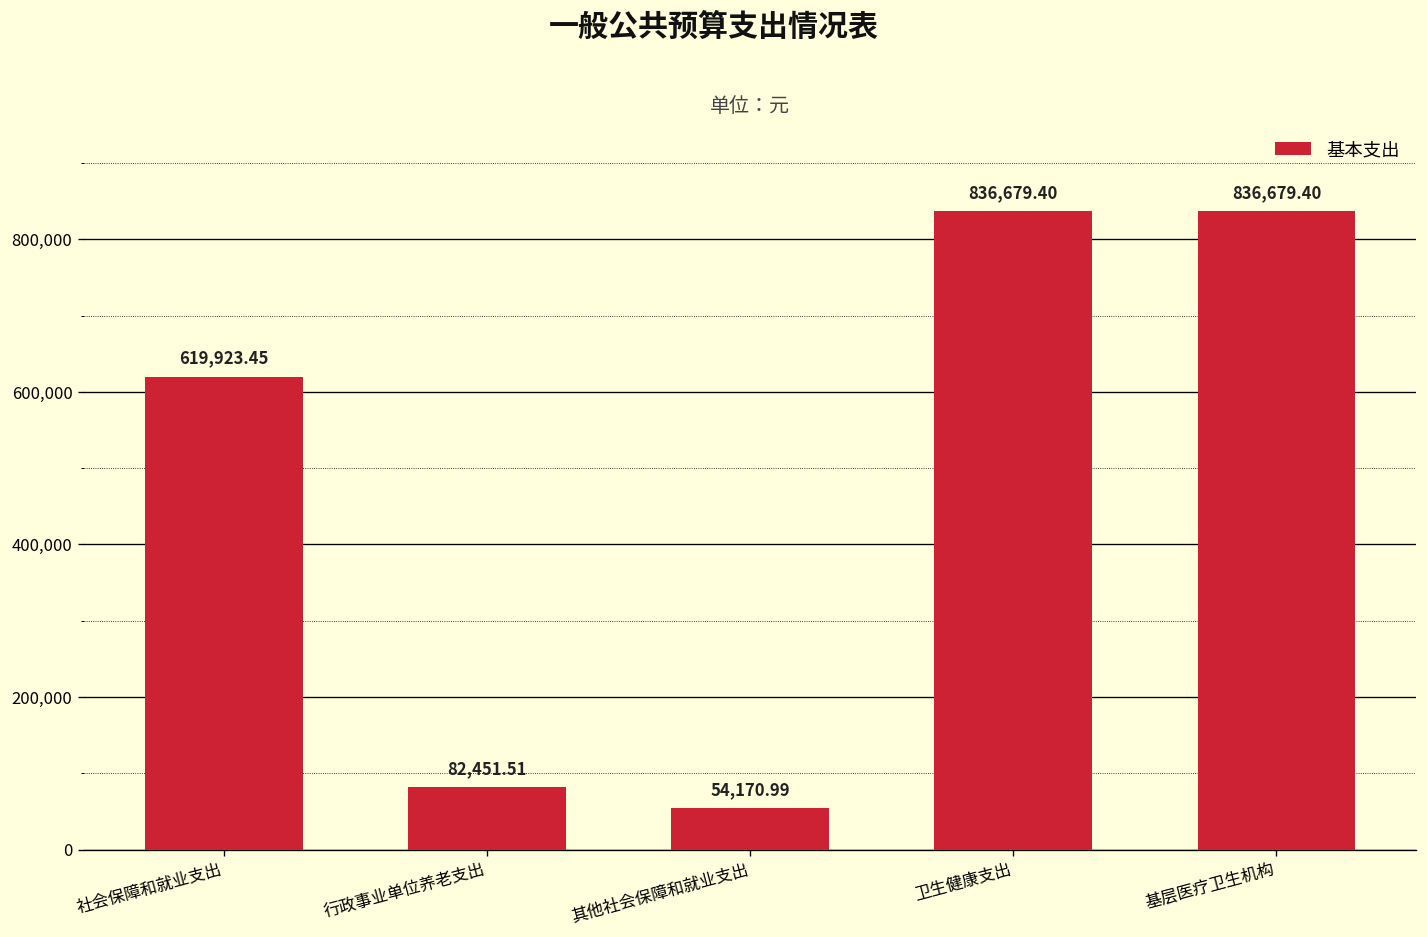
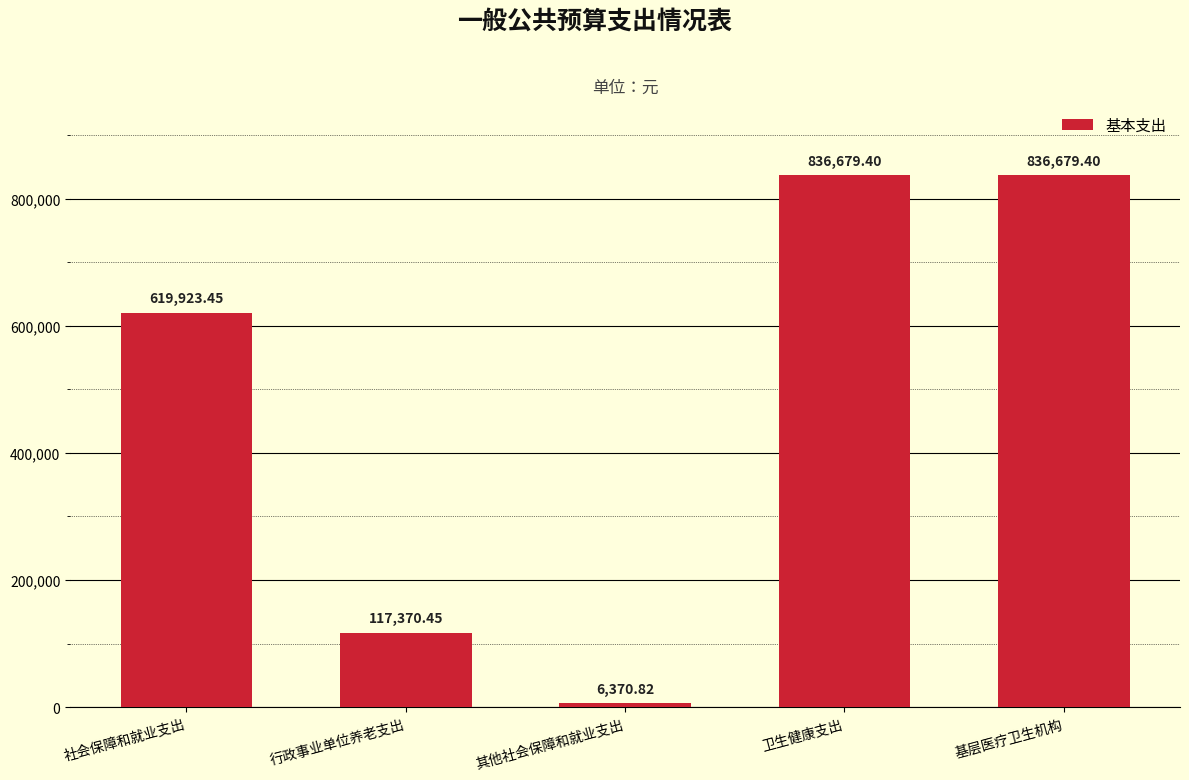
行政事业单位养老支出: 82,451.51 -> 117,370.45
其他社会保障和就业支出: 54,170.99 -> 6,370.82
